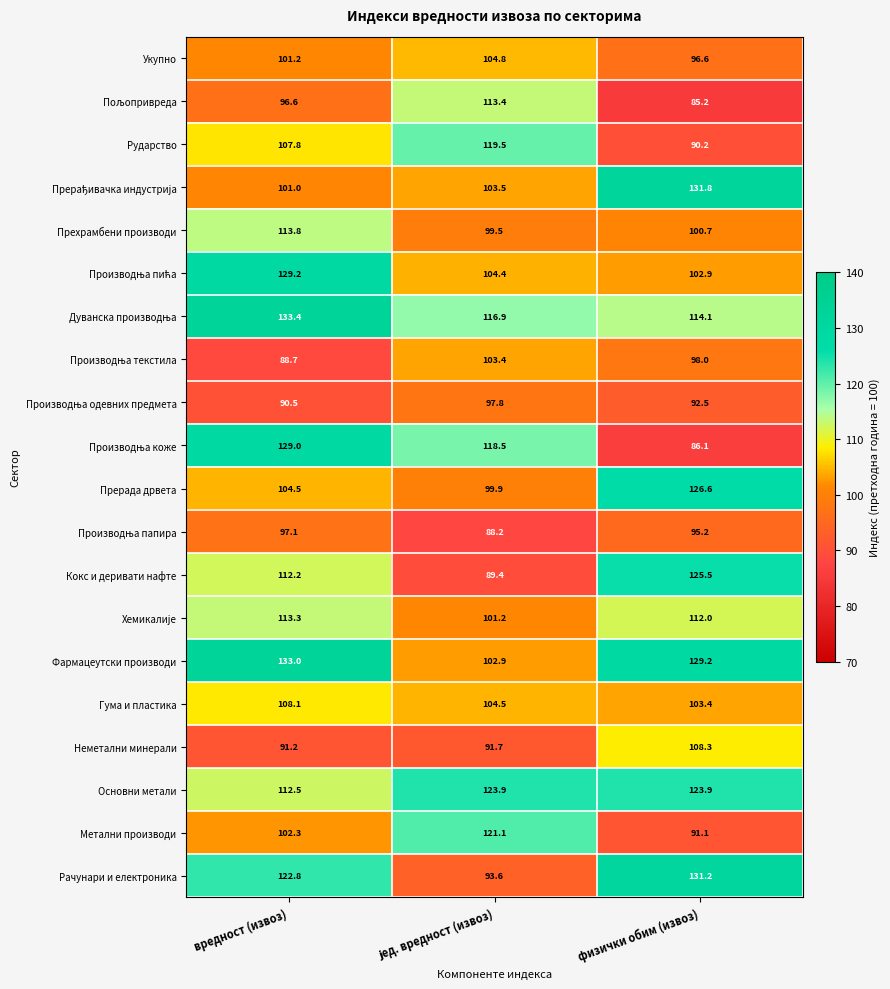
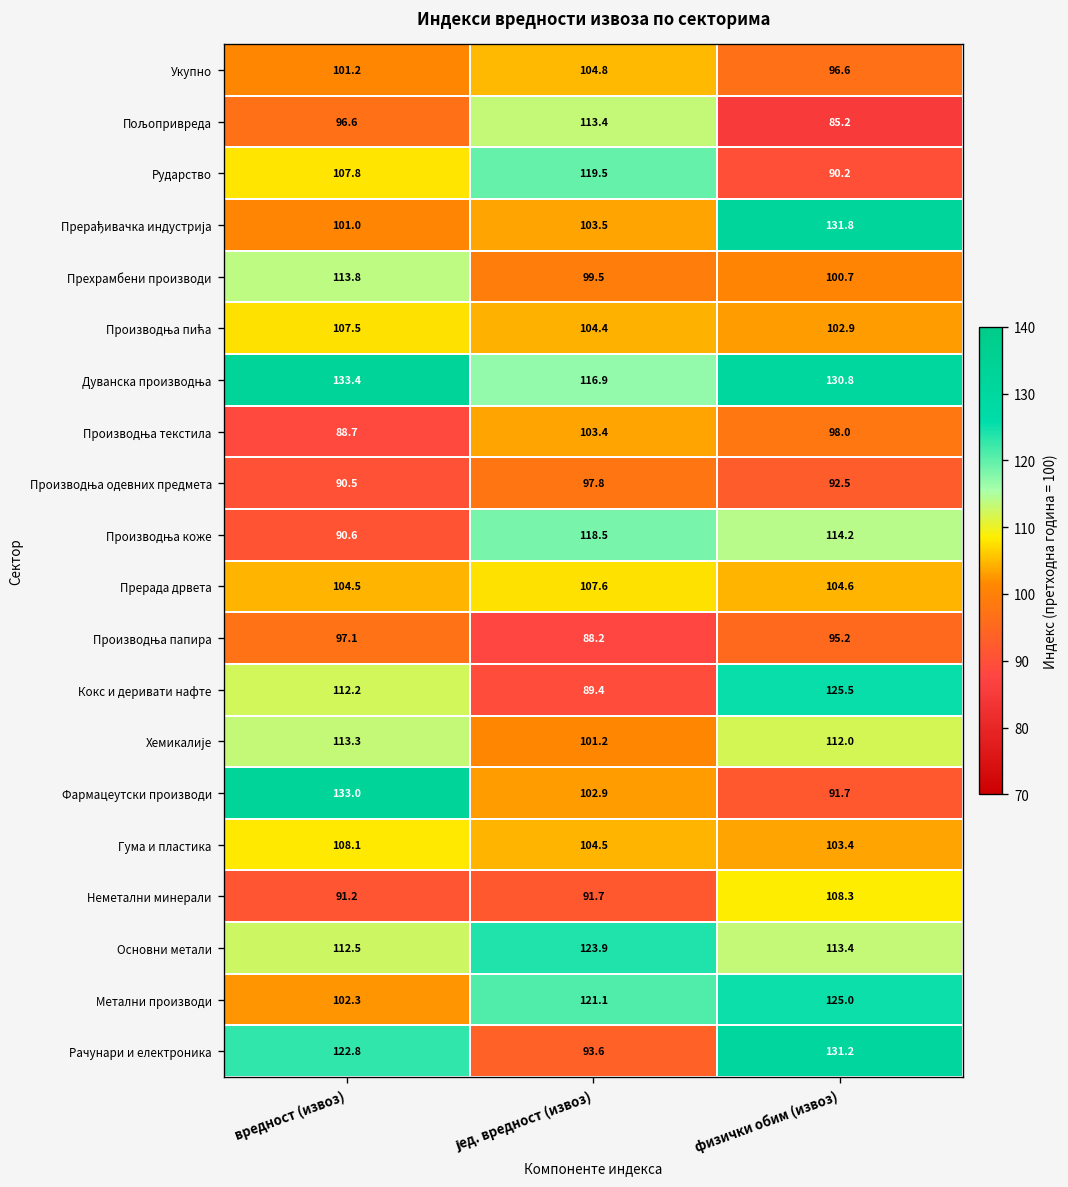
Производња пића, вредност (извоз): 129.2 -> 107.5
Дуванска производња, физички обим (извоз): 114.1 -> 130.8
Производња коже, вредност (извоз): 129.0 -> 90.6
Производња коже, физички обим (извоз): 86.1 -> 114.2
Прерада дрвета, јед. вредност (извоз): 99.9 -> 107.6
Прерада дрвета, физички обим (извоз): 126.6 -> 104.6
Фармацеутски производи, физички обим (извоз): 129.2 -> 91.7
Основни метали, физички обим (извоз): 123.9 -> 113.4
Метални производи, физички обим (извоз): 91.1 -> 125.0
